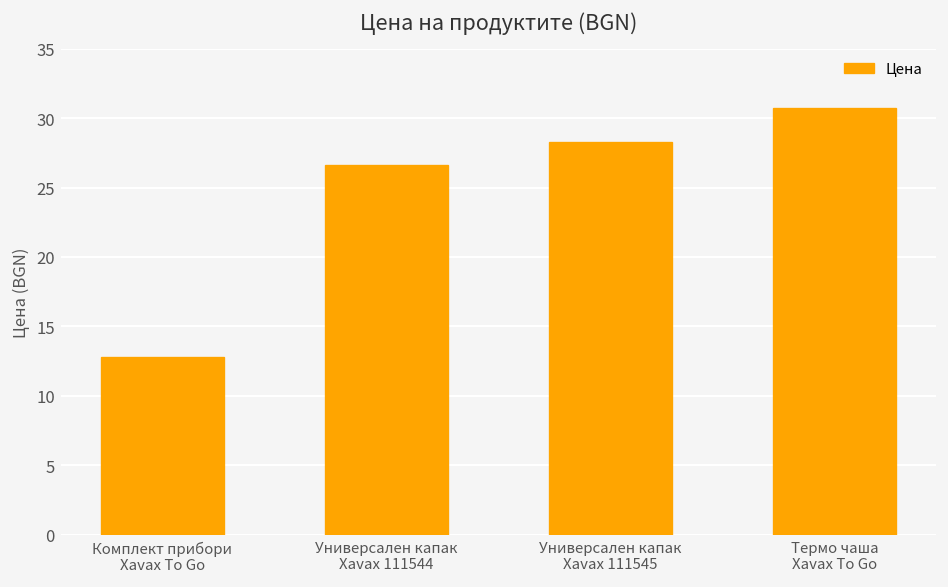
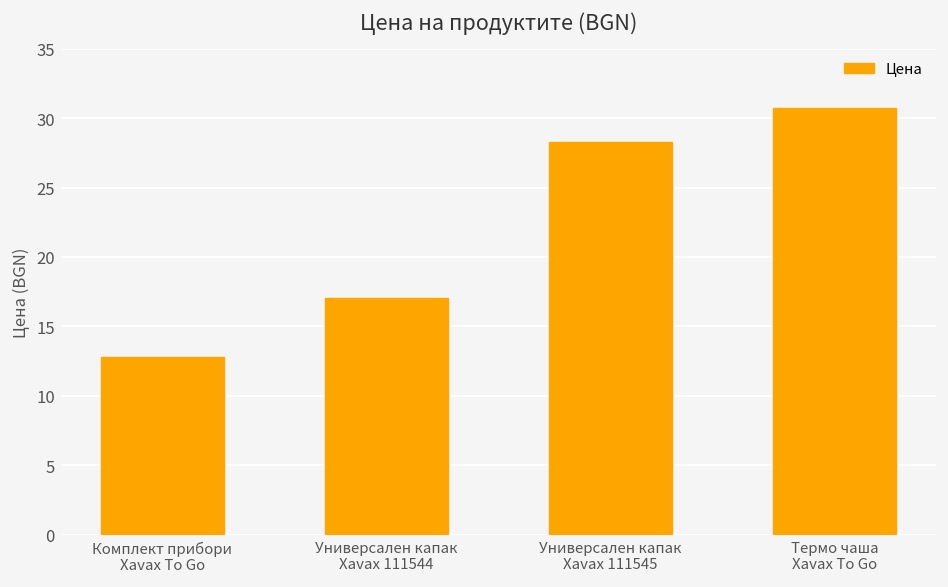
Универсален капак Xavax 111544: 26.6 -> 17.1
